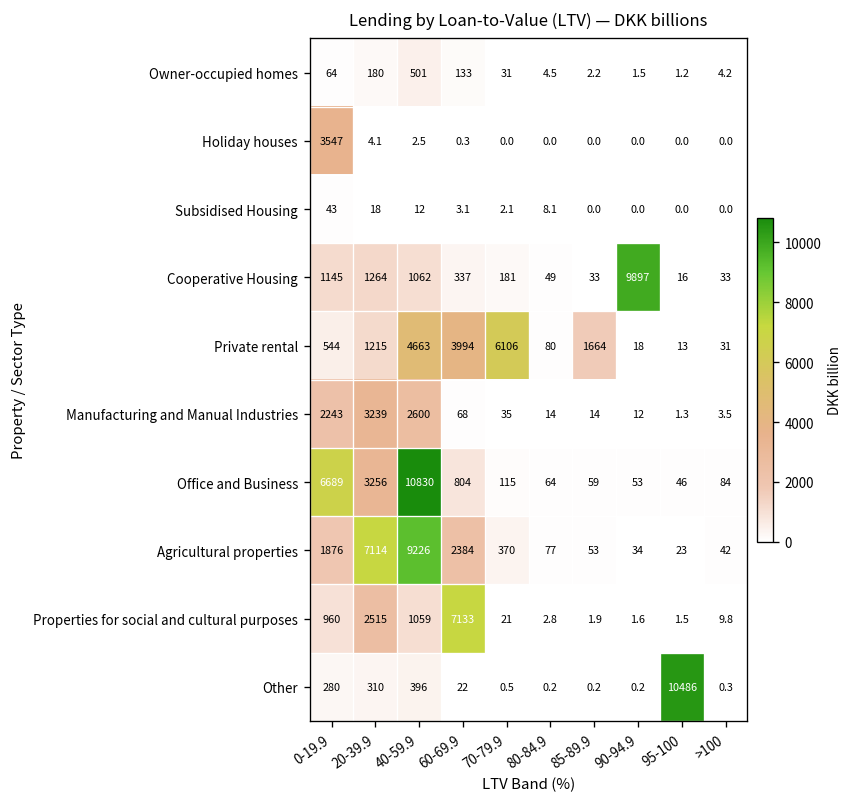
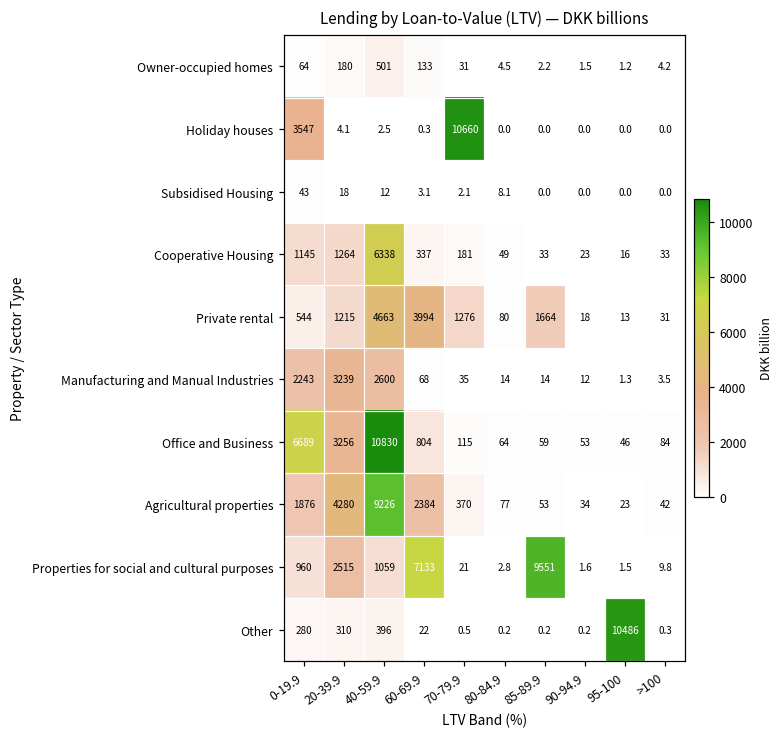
Holiday houses, 70-79.9: 0.0 -> 10660
Cooperative Housing, 40-59.9: 1062 -> 6338
Cooperative Housing, 90-94.9: 9897 -> 23
Private rental, 70-79.9: 6106 -> 1276
Agricultural properties, 20-39.9: 7114 -> 4280
Properties for social and cultural purposes, 85-89.9: 1.9 -> 9551
